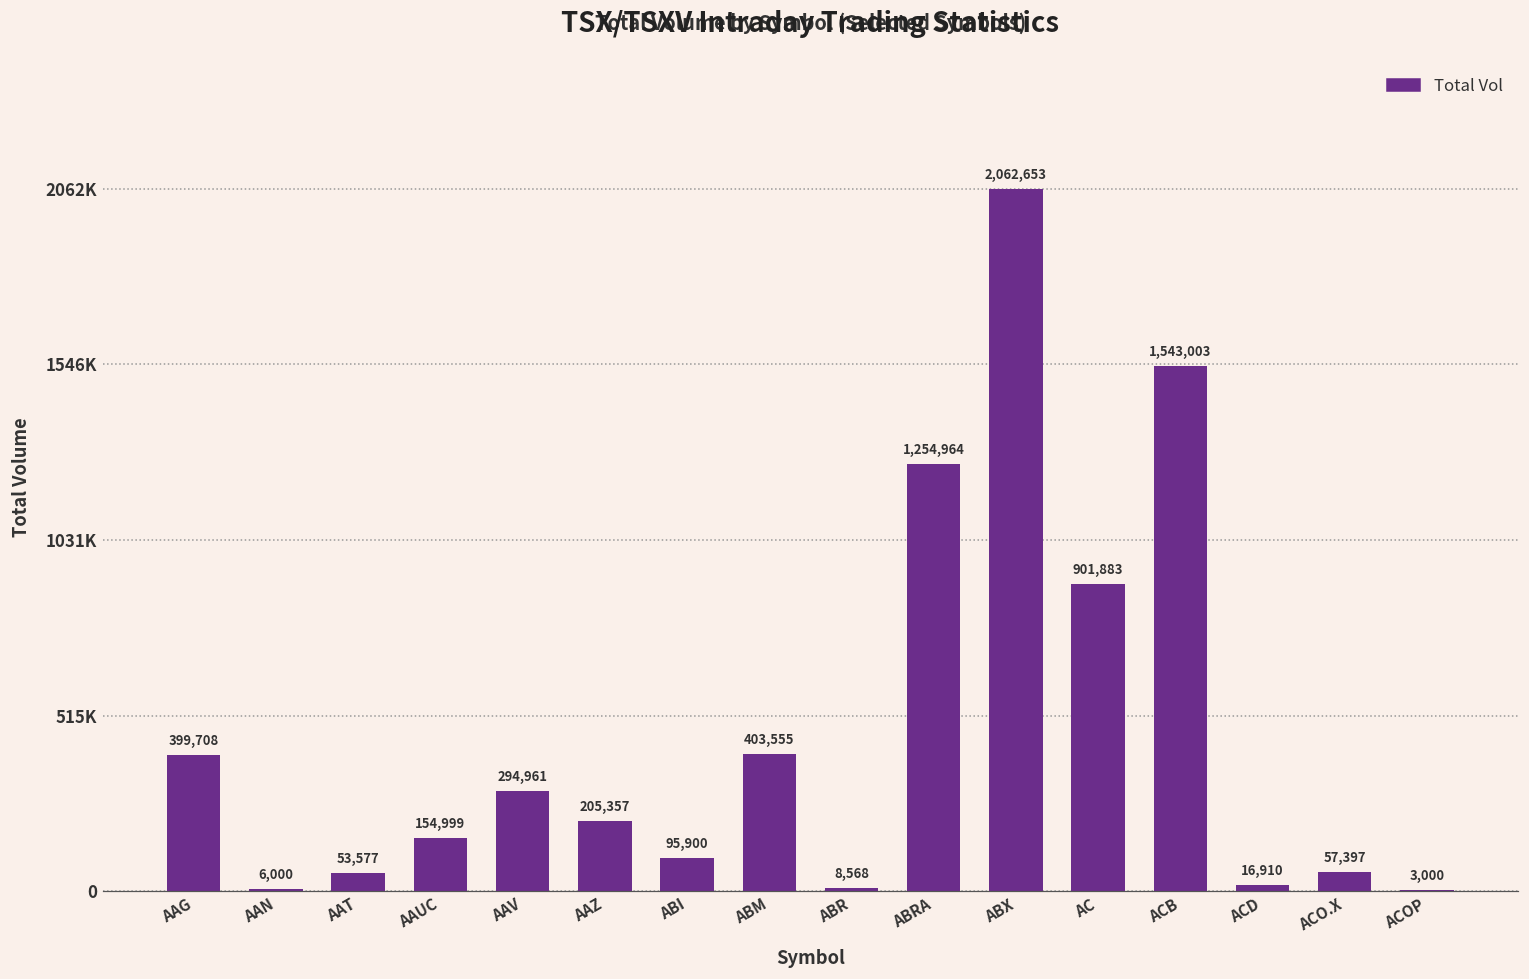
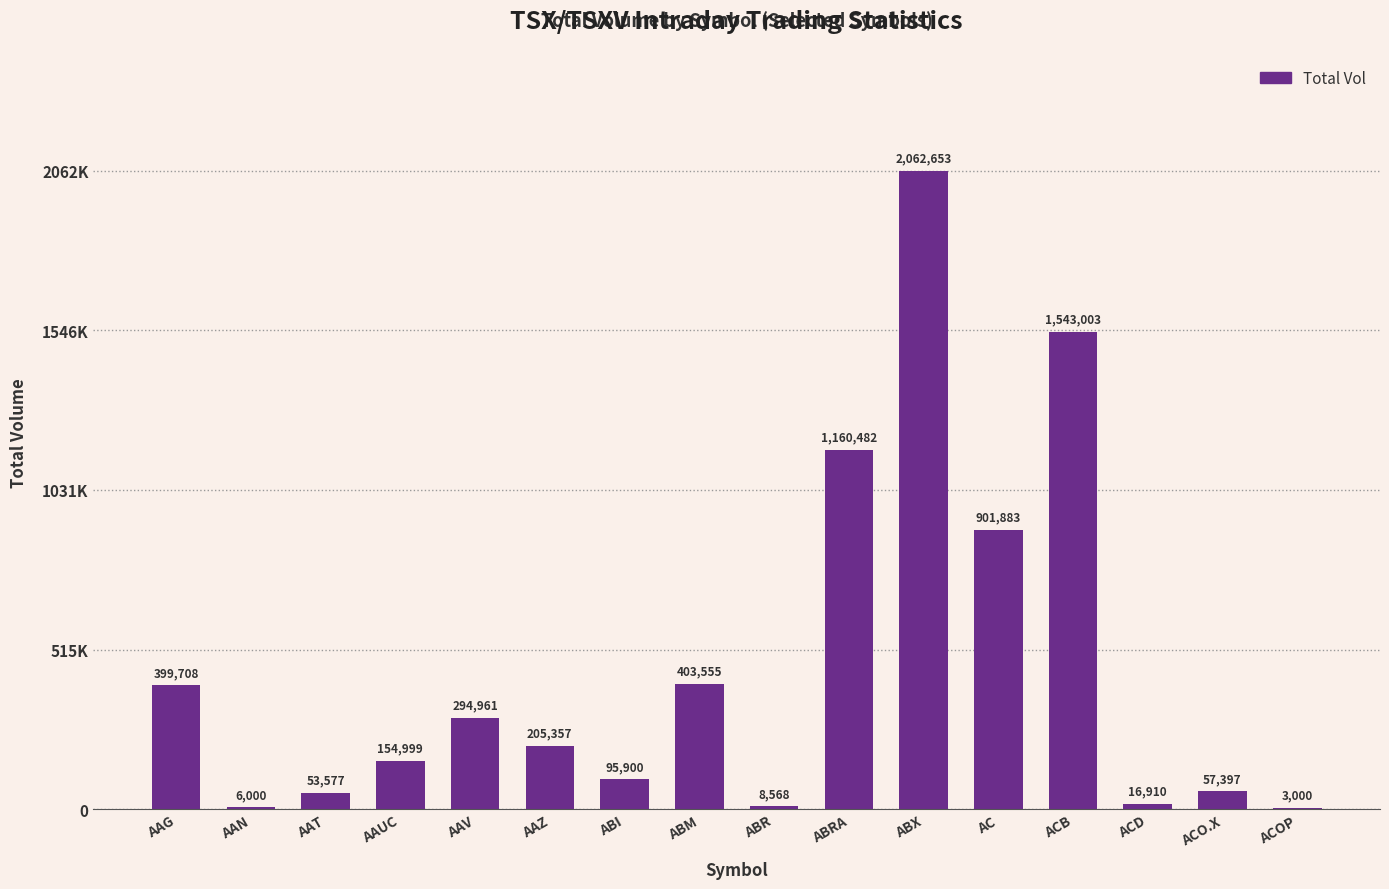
ABRA: 1,254,964 -> 1,160,482
